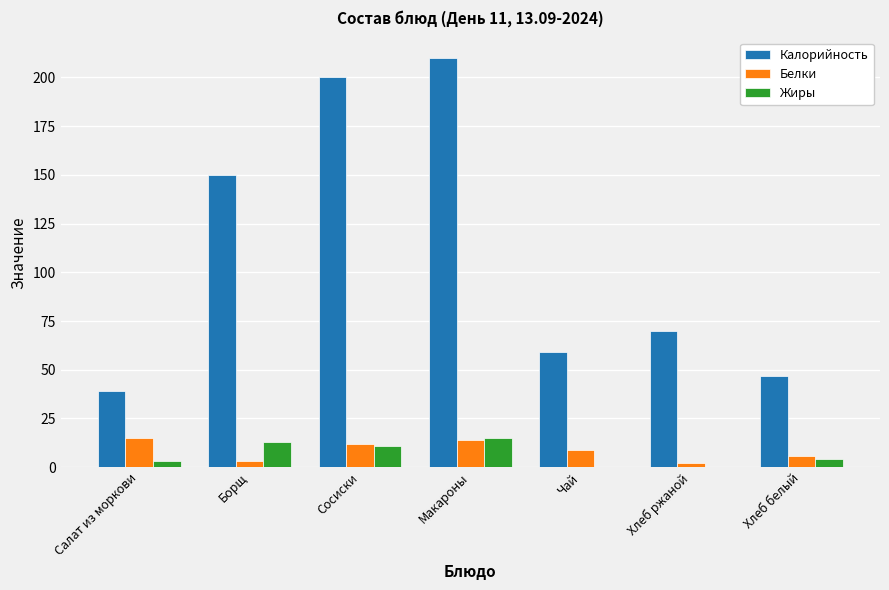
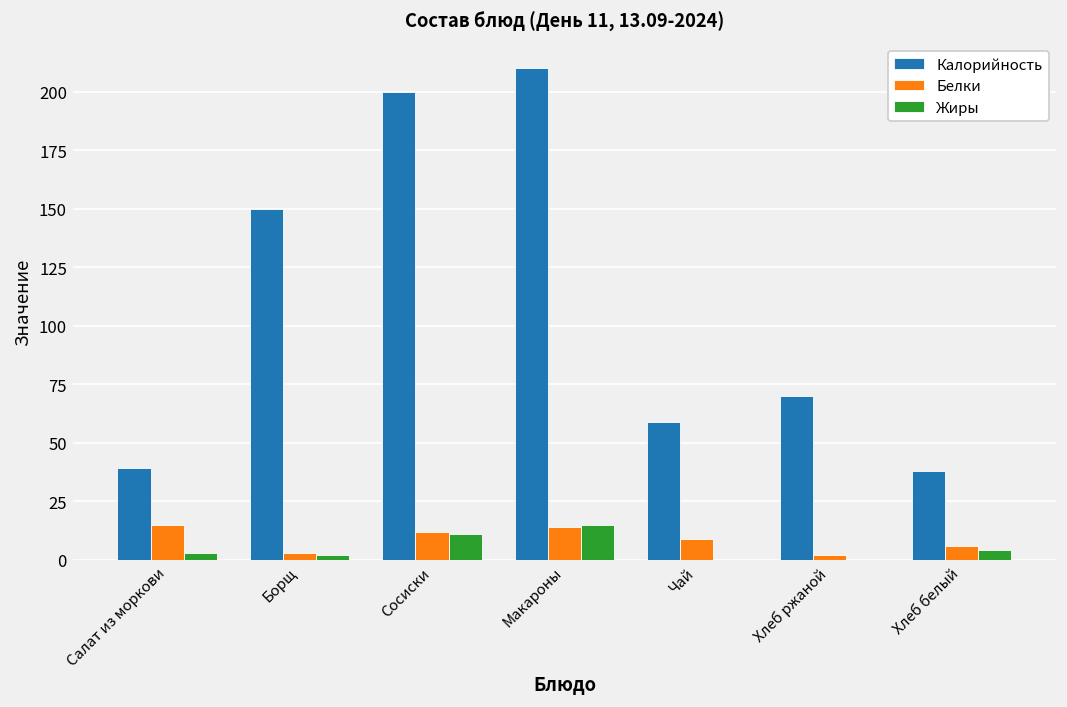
Жиры, Борщ: 13 -> 2
Калорийность, Хлеб белый: 47 -> 38
